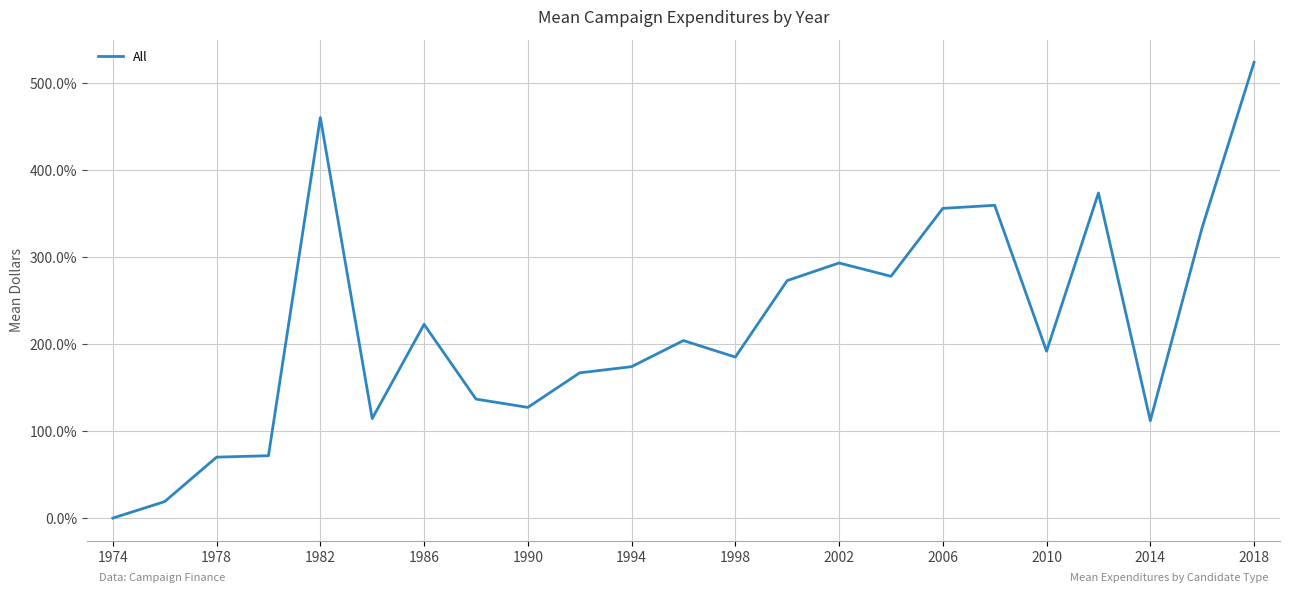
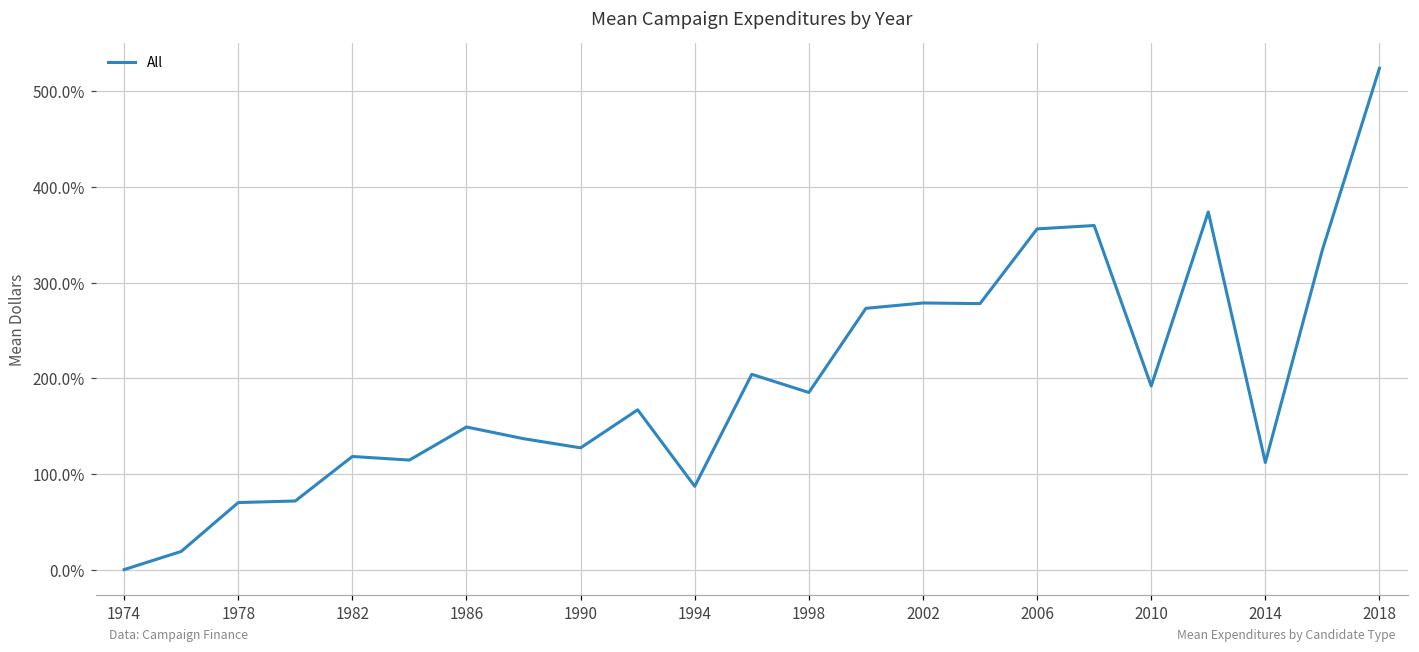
1982: 460% -> 120%
1986: 220% -> 150%
1994: 170% -> 90%
2002: 290% -> 280%
